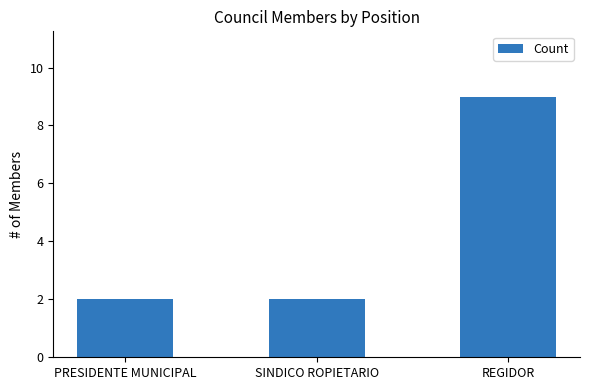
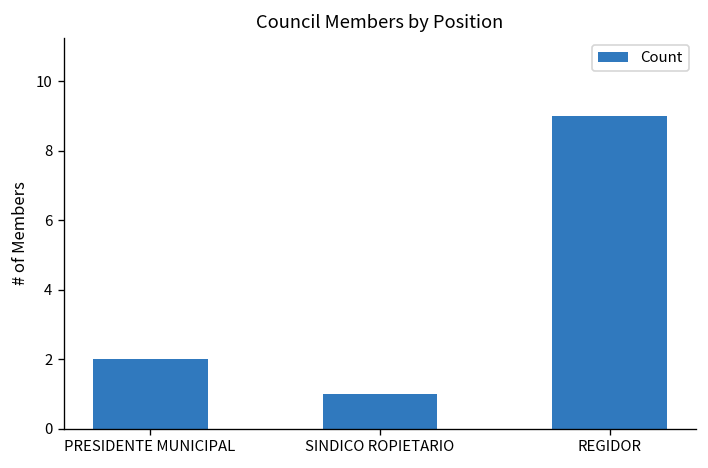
SINDICO ROPIETARIO: 2 -> 1
